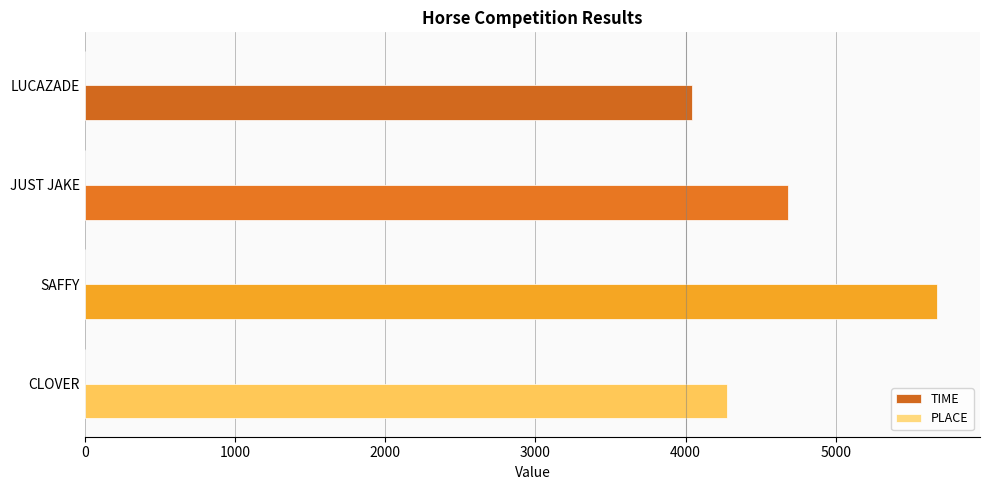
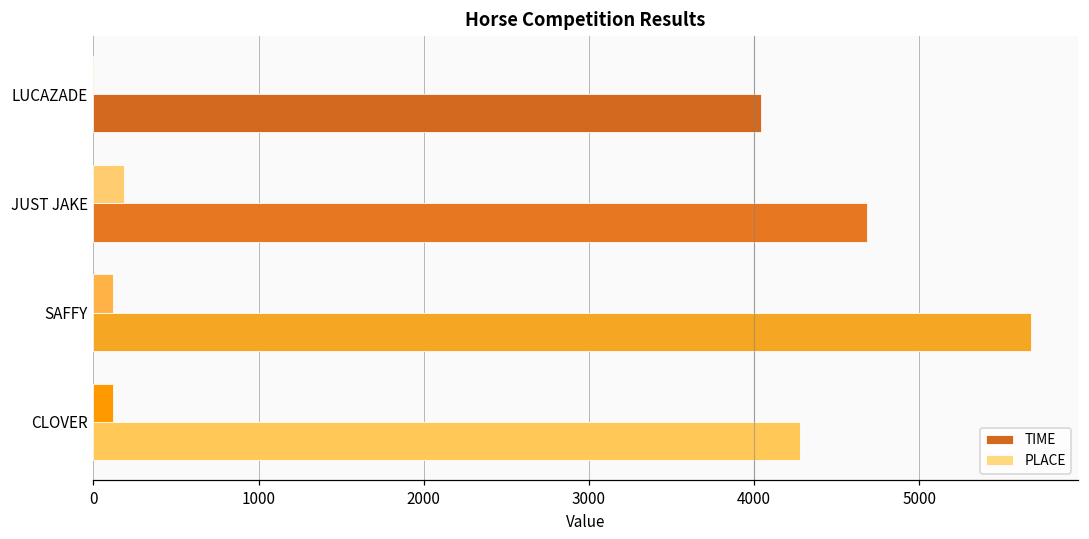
PLACE, JUST JAKE: 0 -> 180
PLACE, SAFFY: 0 -> 120
PLACE, CLOVER: 0 -> 120
